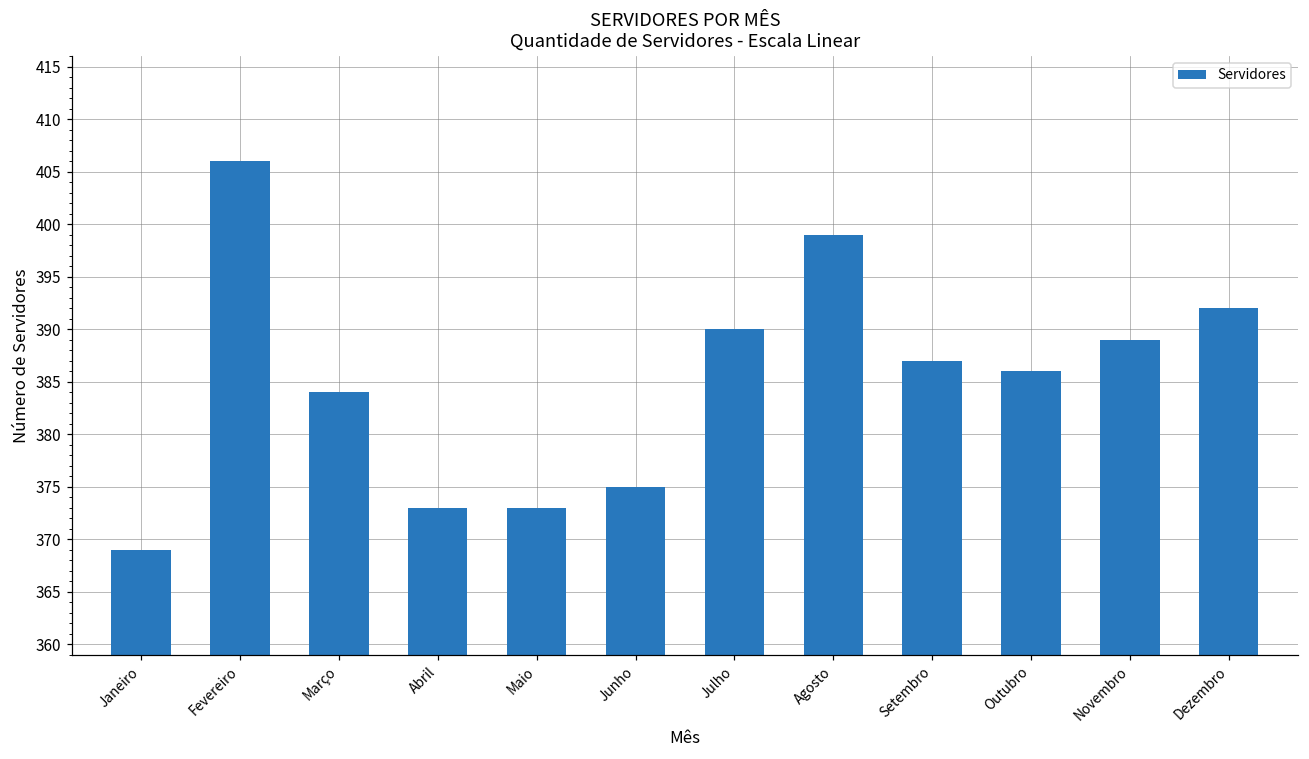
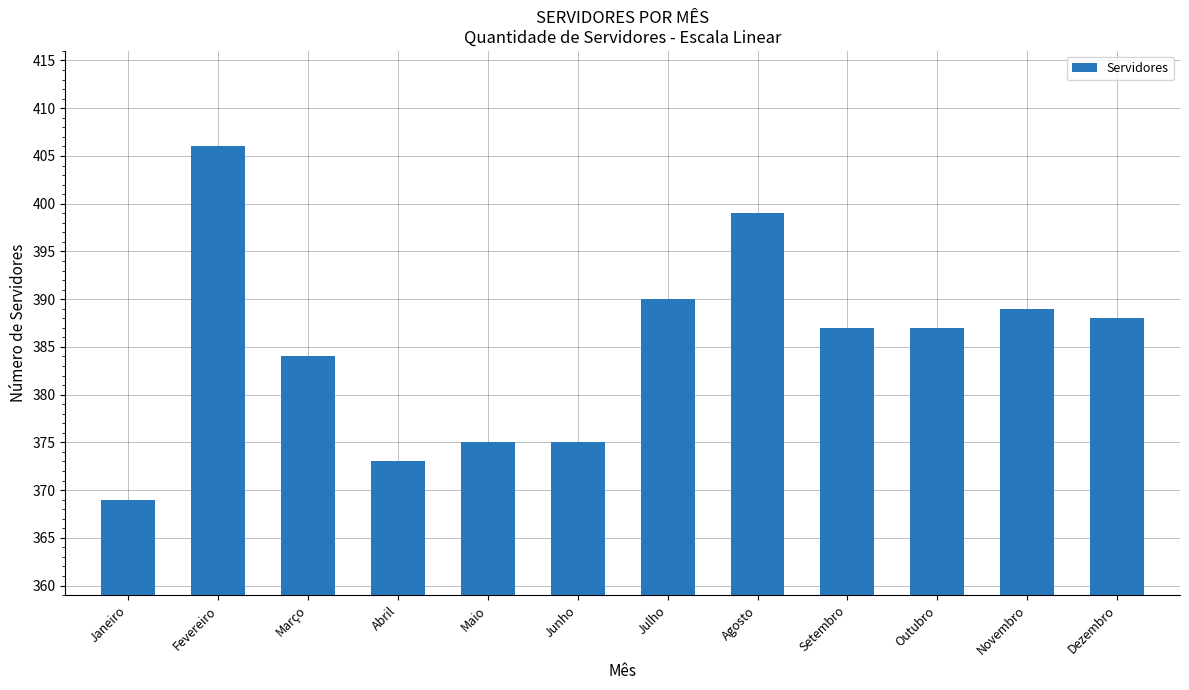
Maio: 373 -> 375
Outubro: 386 -> 387
Dezembro: 392 -> 388
